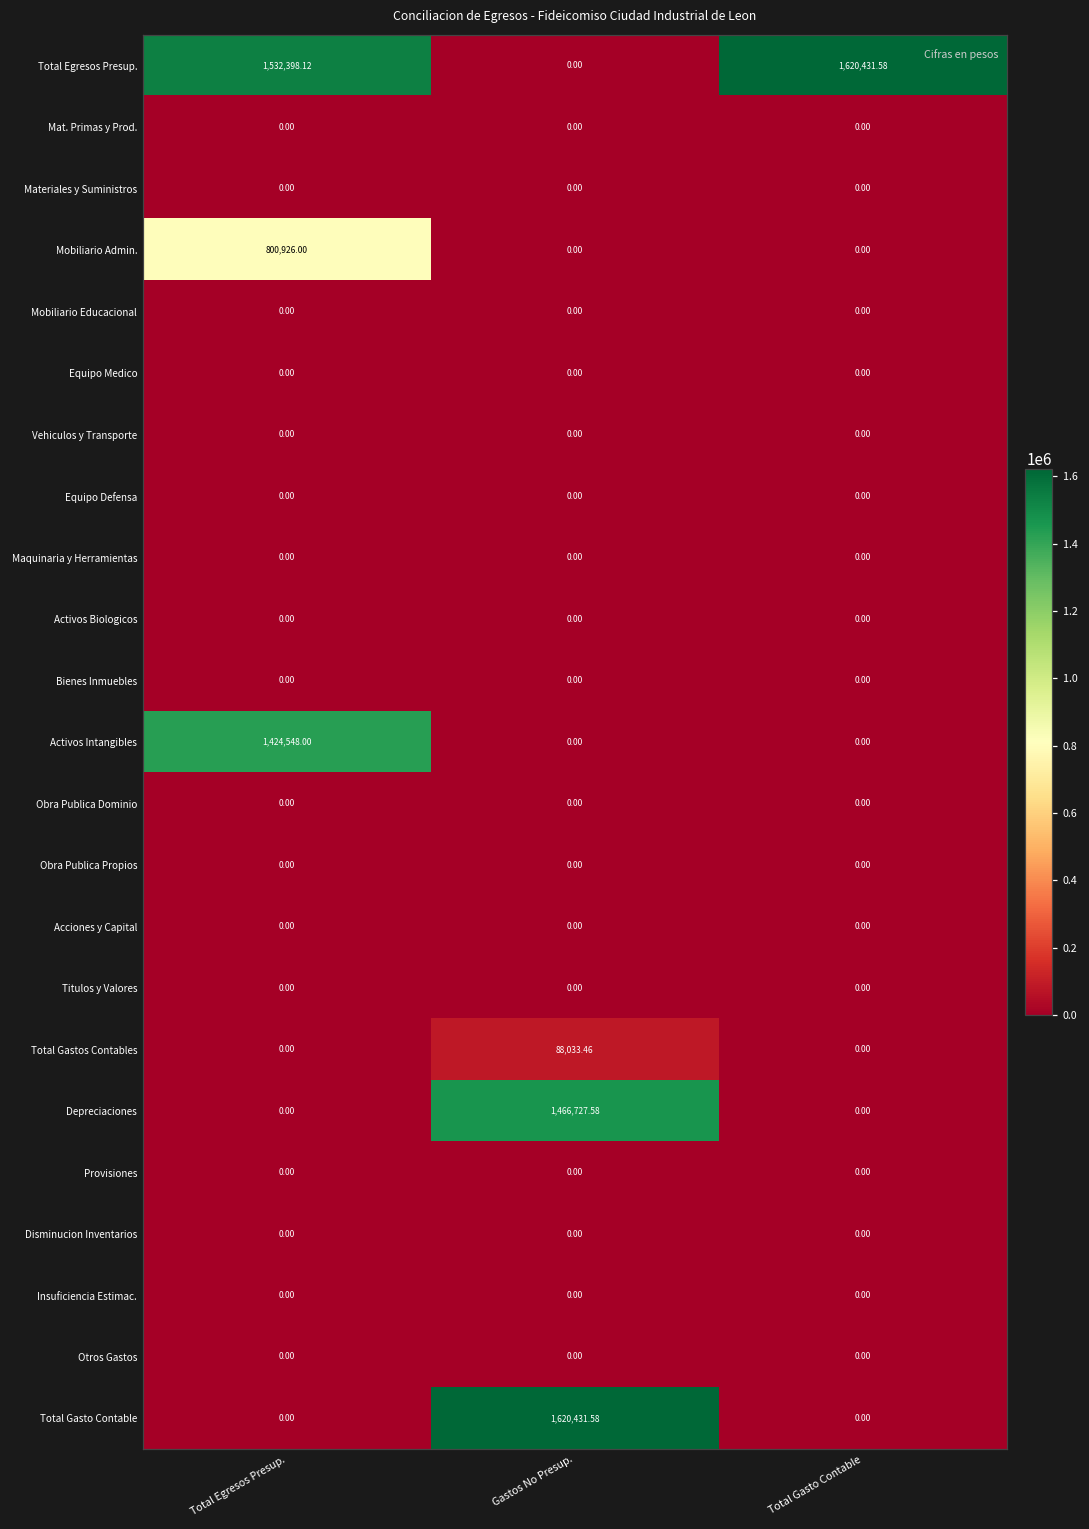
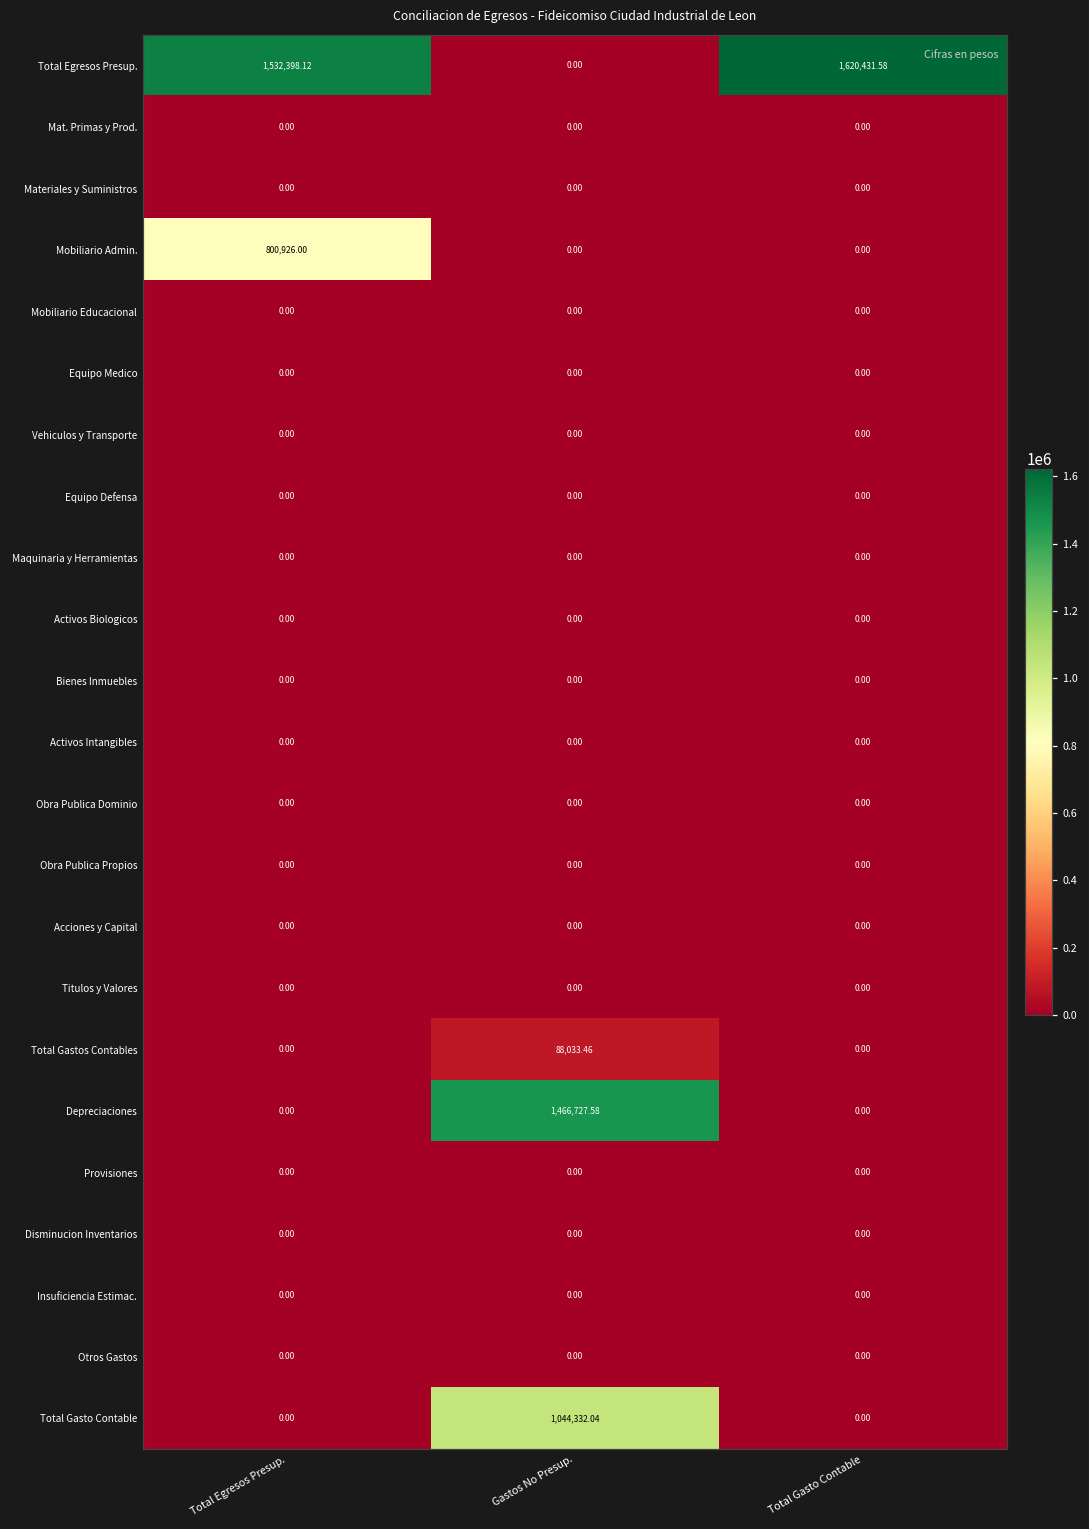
Activos Intangibles, Total Egresos Presup.: 1,424,548.00 -> 0.00
Total Gasto Contable, Gastos No Presup.: 1,620,431.58 -> 1,044,332.04
